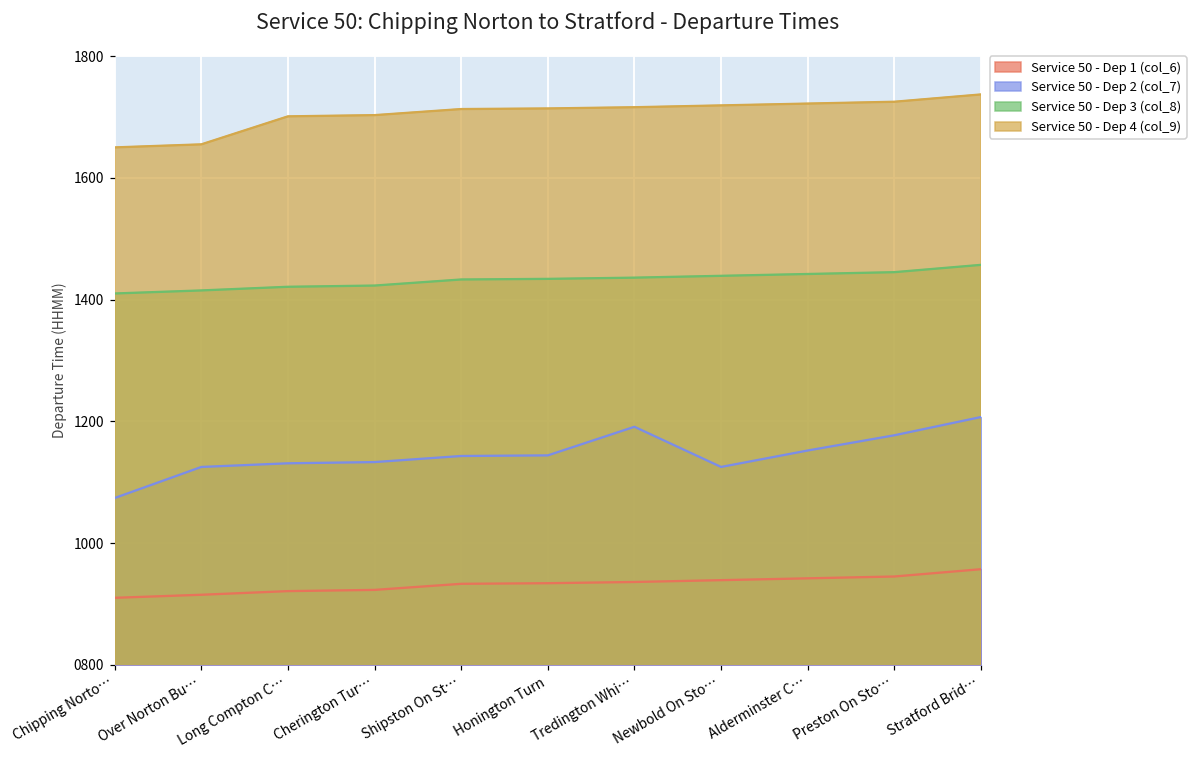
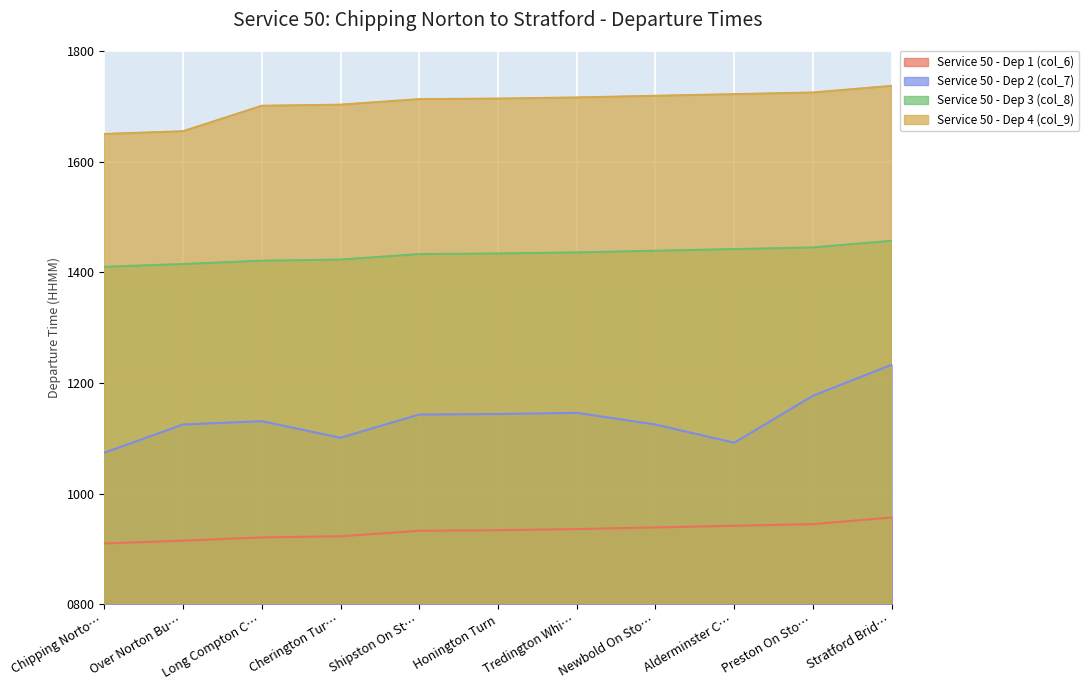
Service 50 - Dep 2 (col_7), Cherington Tur…: 1130 -> 1100
Service 50 - Dep 2 (col_7), Tredington Whi…: 1190 -> 1150
Service 50 - Dep 2 (col_7), Alderminster C…: 1150 -> 1090
Service 50 - Dep 2 (col_7), Stratford Brid…: 1210 -> 1230
